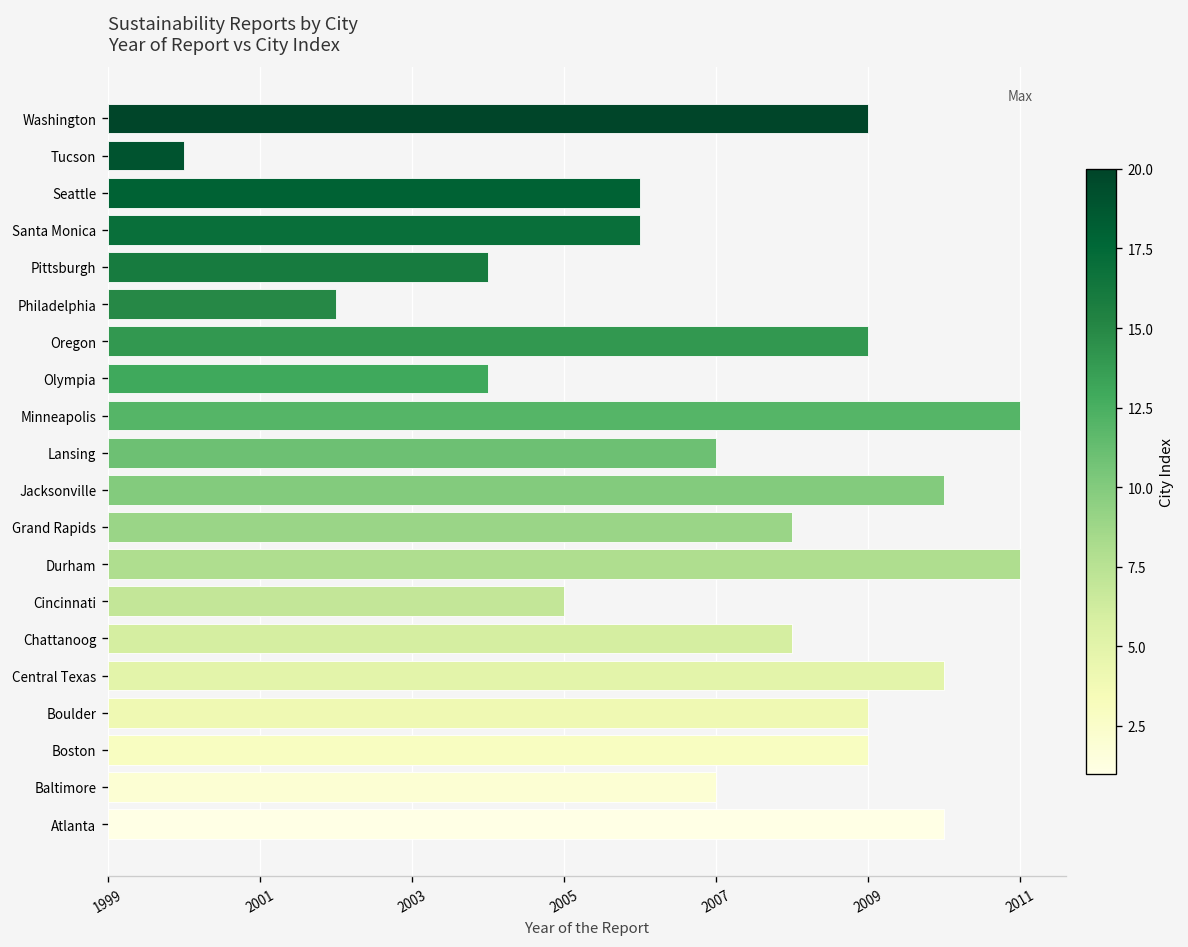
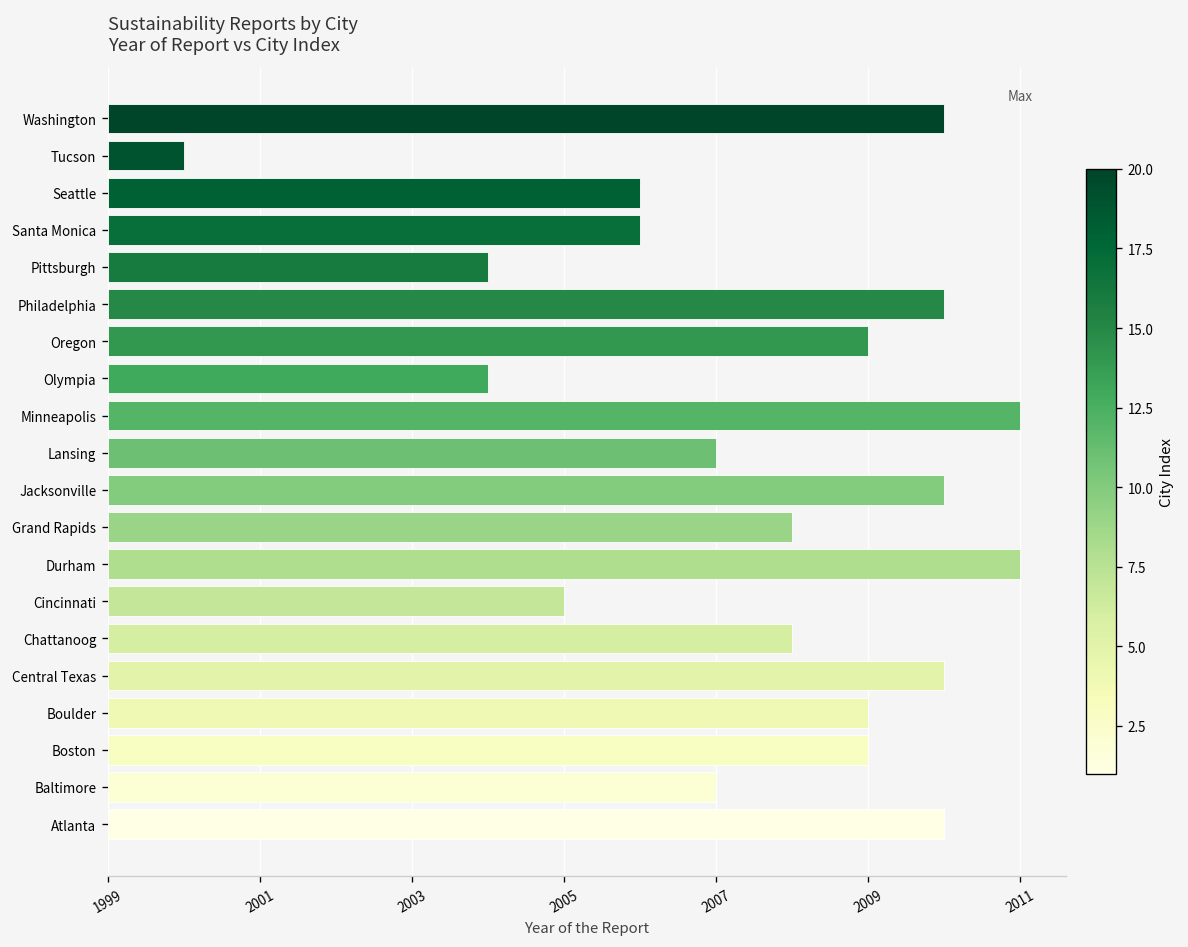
Washington: 2009 -> 2010
Philadelphia: 2002 -> 2010
